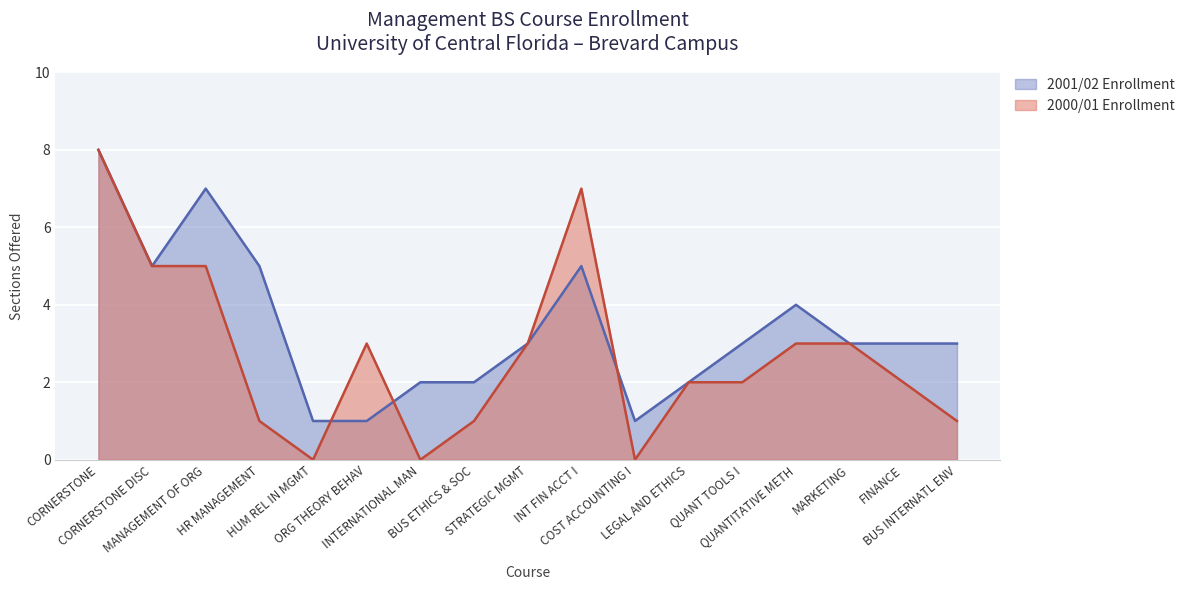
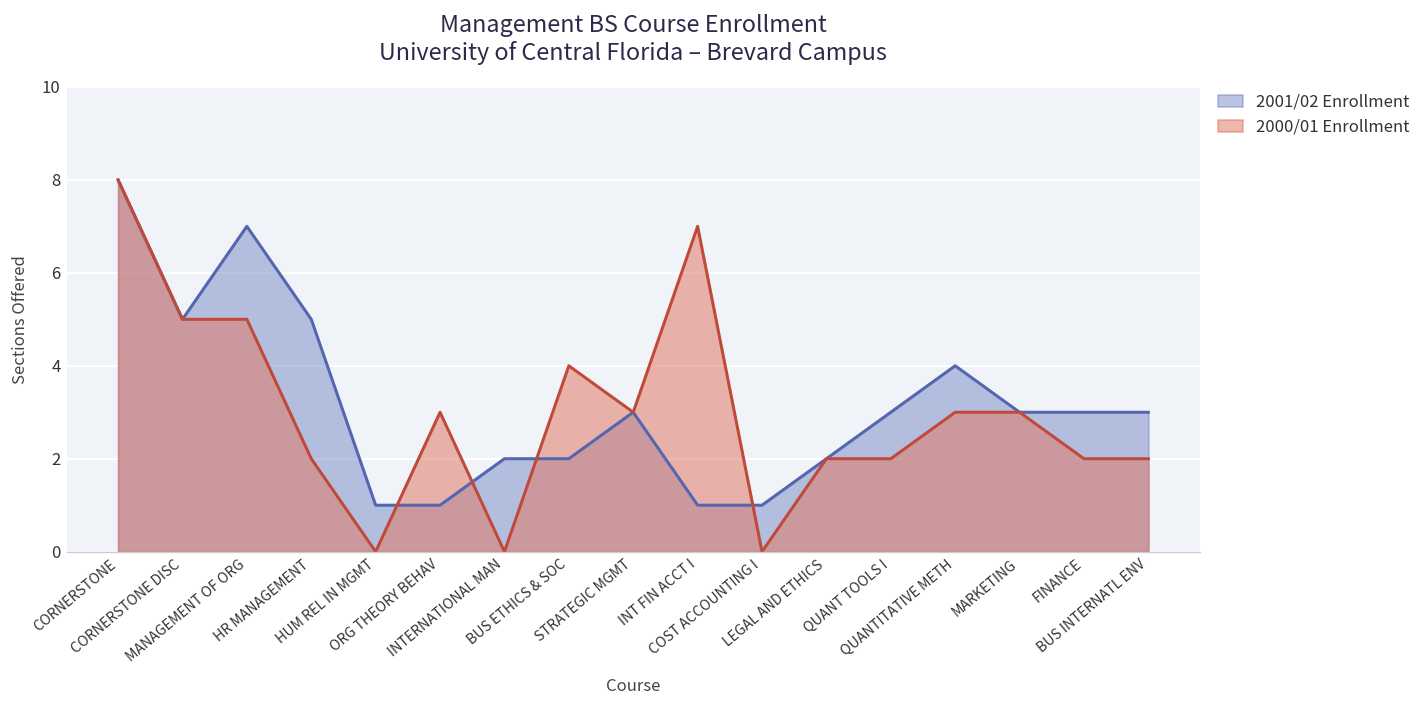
2000/01 Enrollment, HR MANAGEMENT: 1 -> 2
2000/01 Enrollment, BUS ETHICS & SOC: 1 -> 4
2001/02 Enrollment, INT FIN ACCT I: 5 -> 1
2000/01 Enrollment, BUS INTERNATL ENV: 1 -> 2
